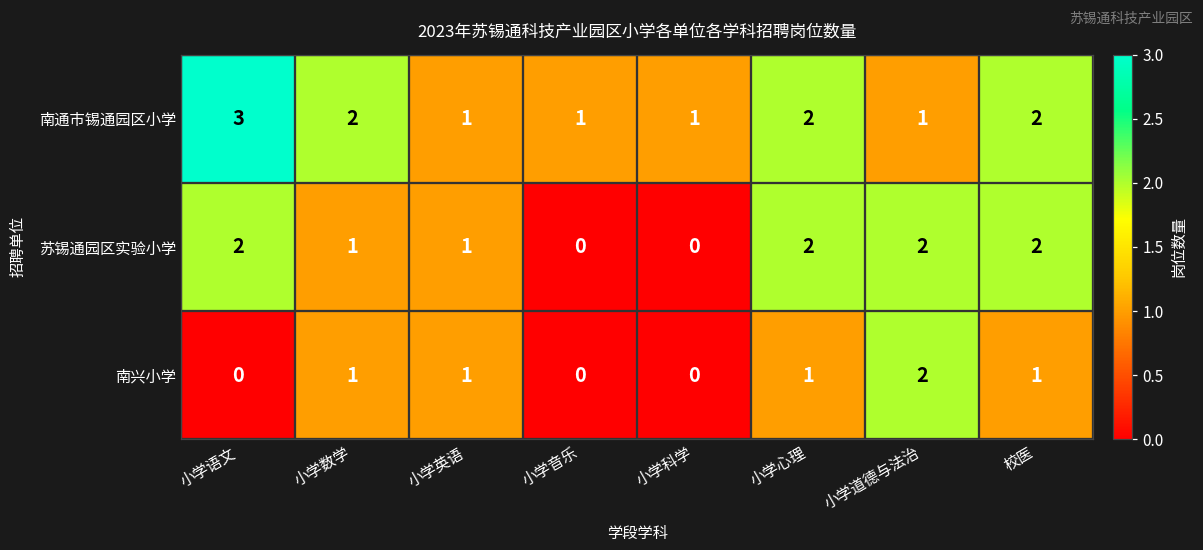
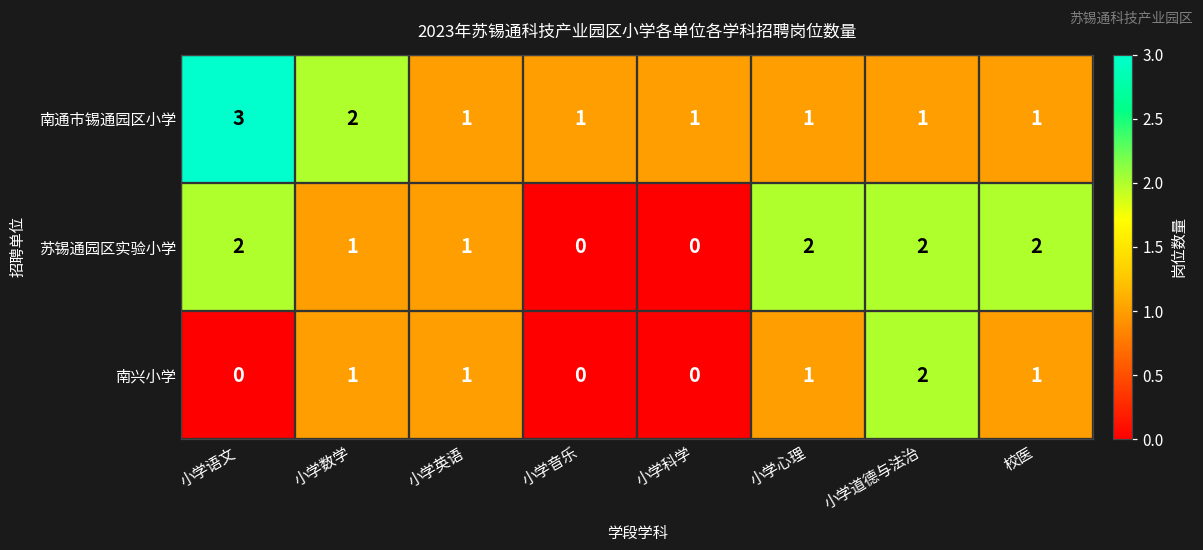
南通市锡通园区小学, 小学心理: 2 -> 1
南通市锡通园区小学, 校医: 2 -> 1
